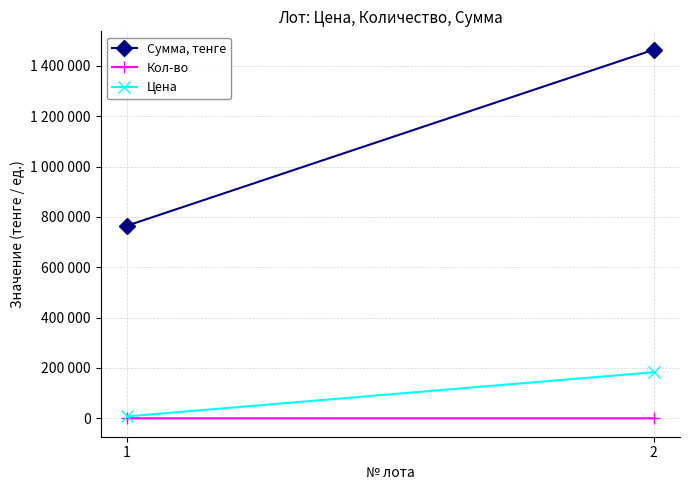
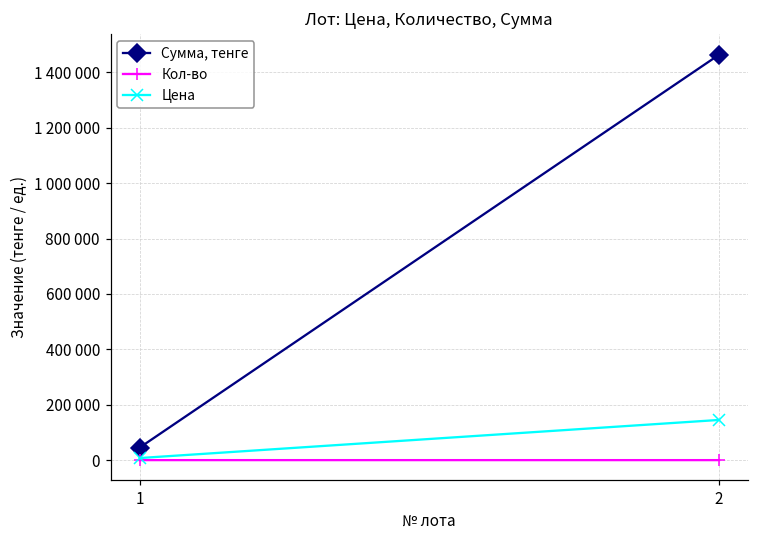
Сумма, тенге, 1: 760000 -> 50000
Цена, 2: 180000 -> 150000
